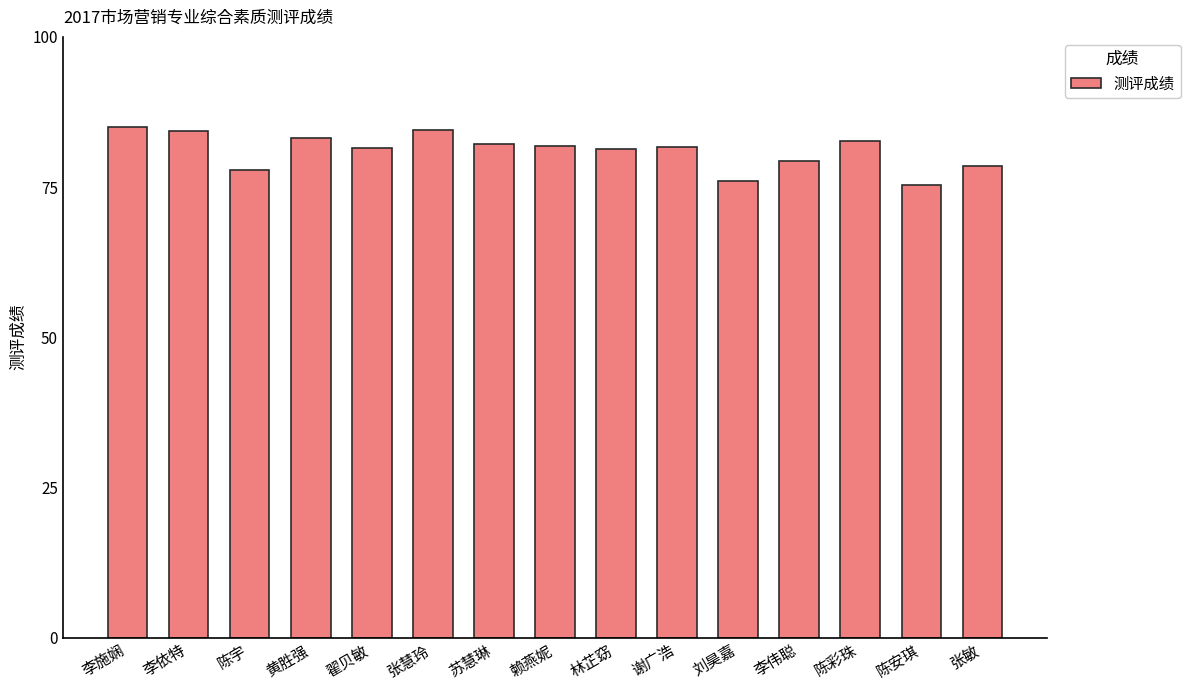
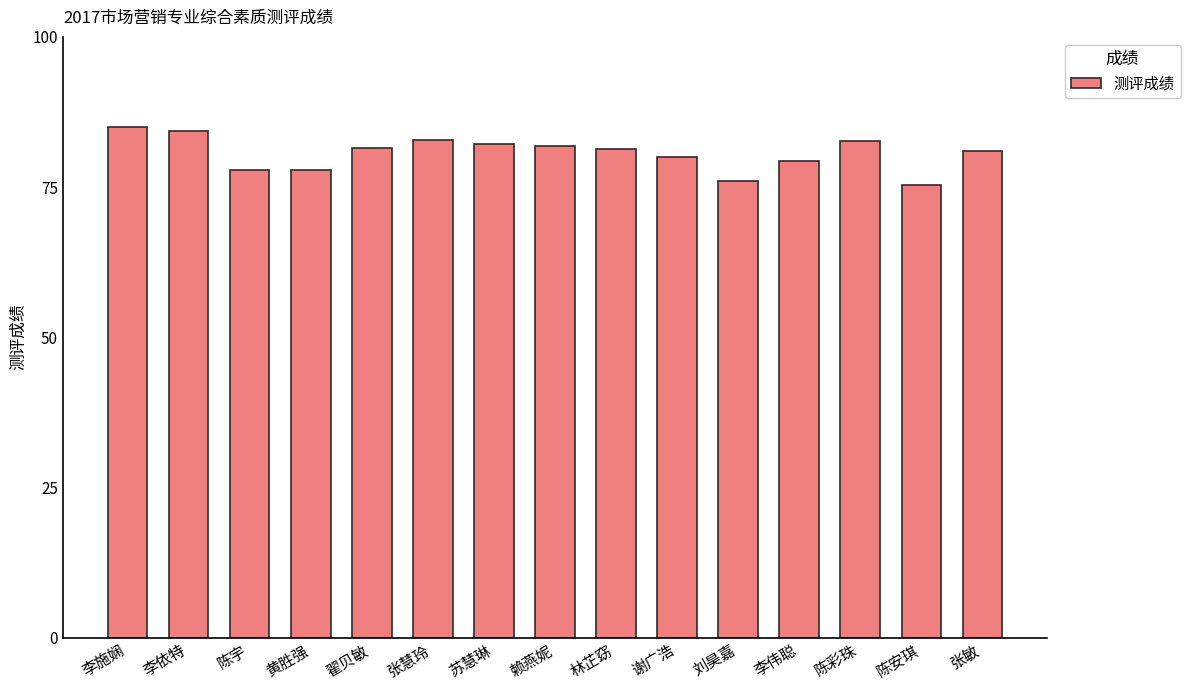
黄胜强: 83 -> 78
张慧玲: 85 -> 83
谢广浩: 82 -> 80
张敏: 78 -> 81
